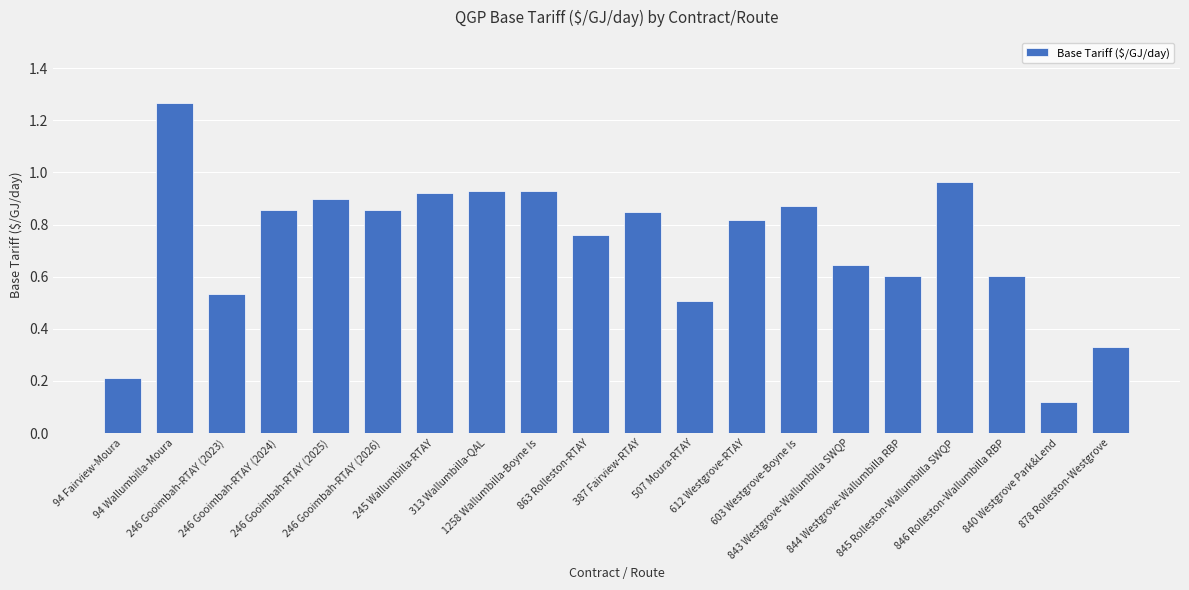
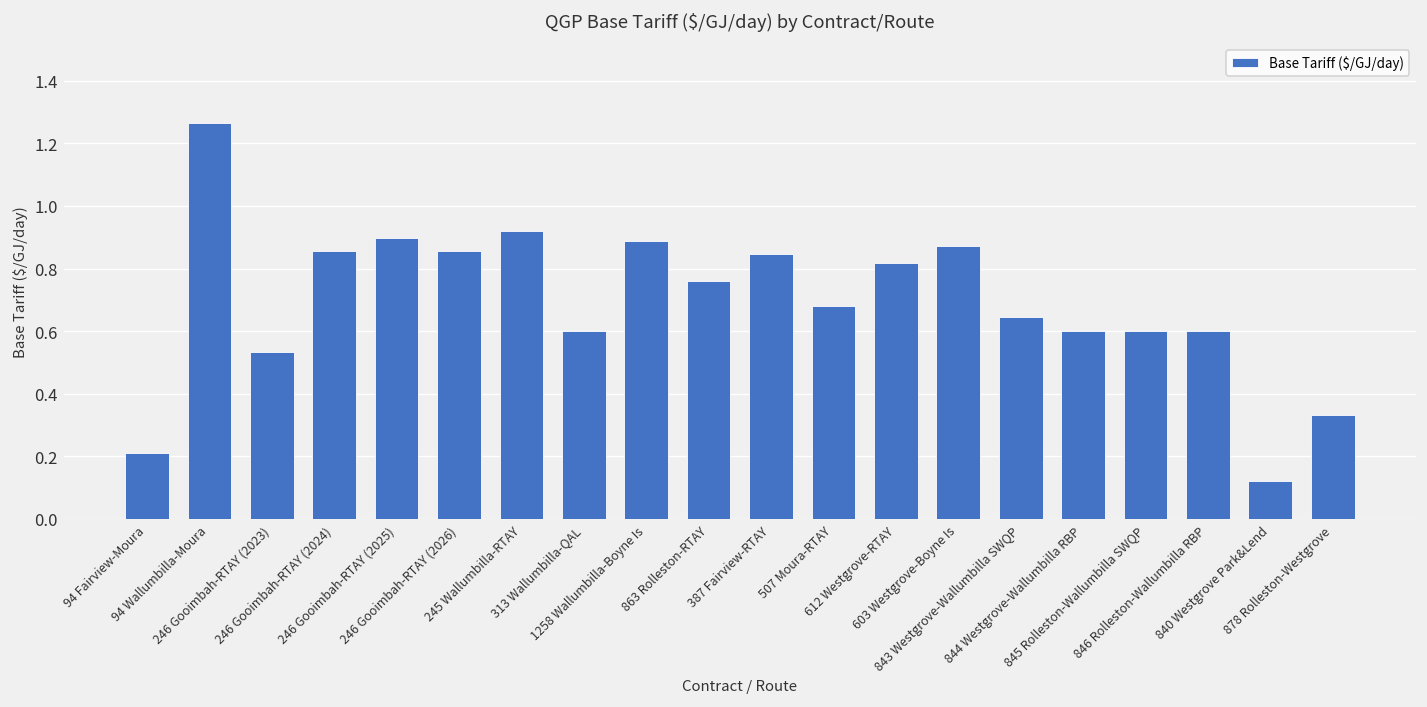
313 Wallumbilla-QAL: 0.93 -> 0.60
1258 Wallumbilla-Boyne Is: 0.93 -> 0.89
507 Moura-RTAY: 0.51 -> 0.68
845 Rolleston-Wallumbilla SWQP: 0.96 -> 0.60
